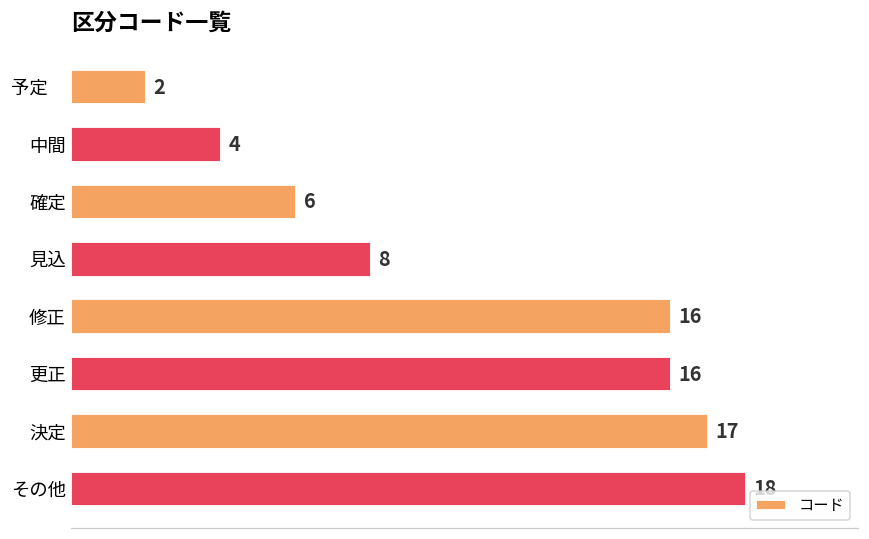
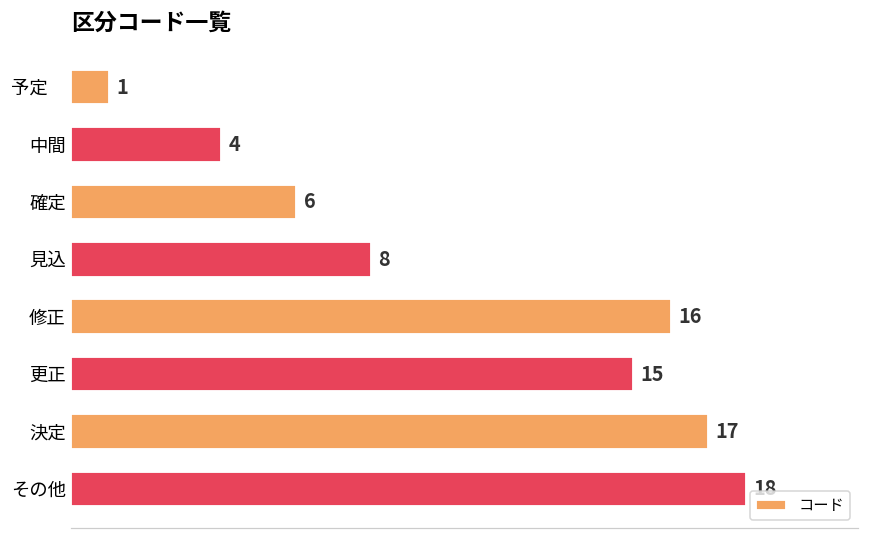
予定: 2 -> 1
更正: 16 -> 15
